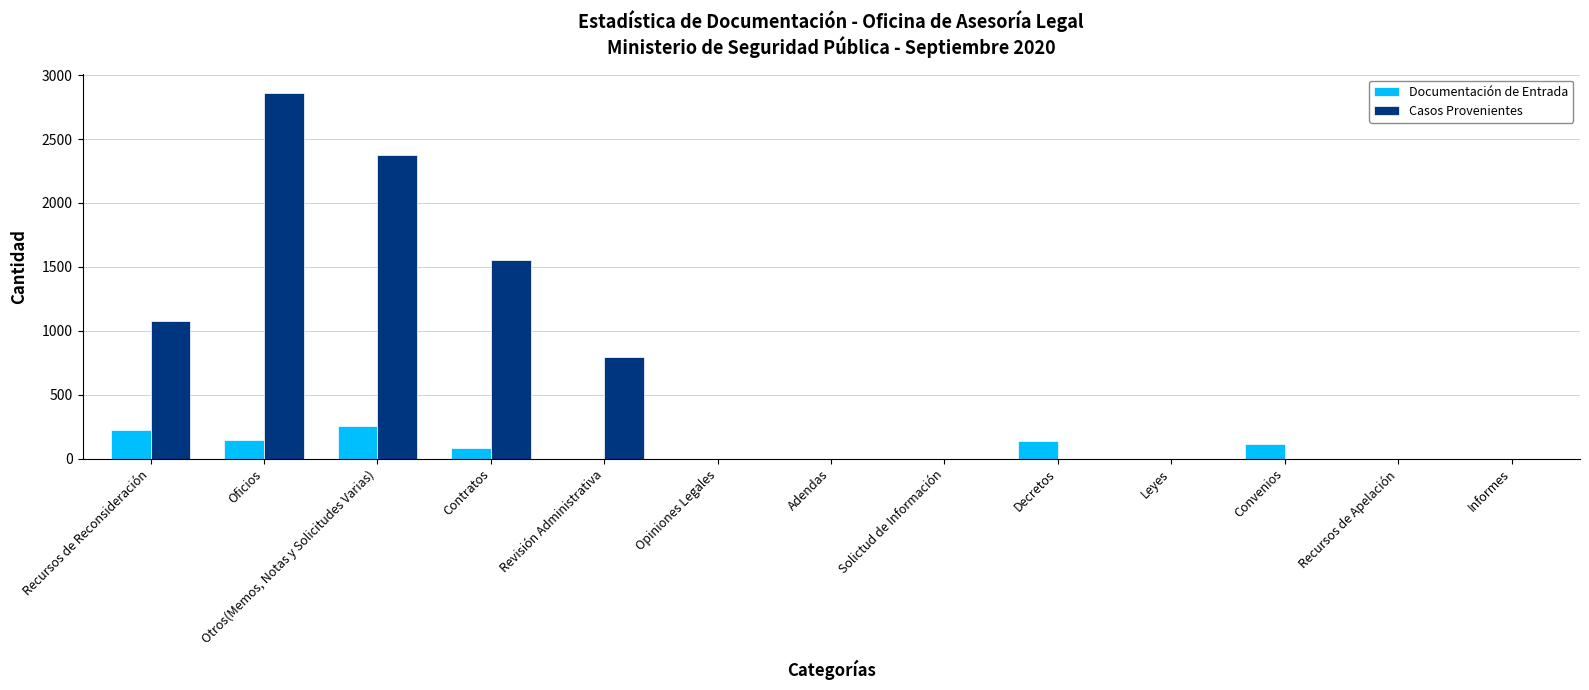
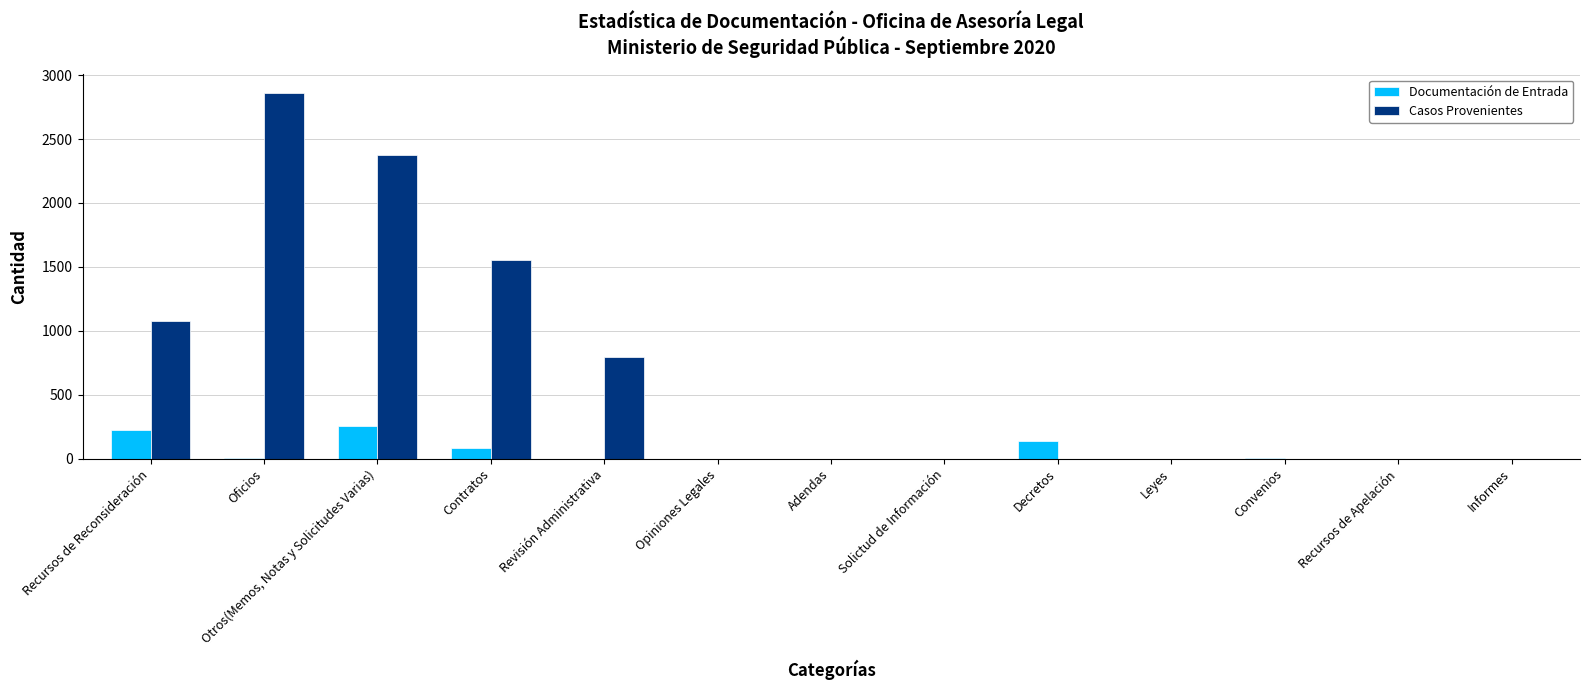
Documentación de Entrada, Oficios: 150 -> 0
Documentación de Entrada, Convenios: 110 -> 0
